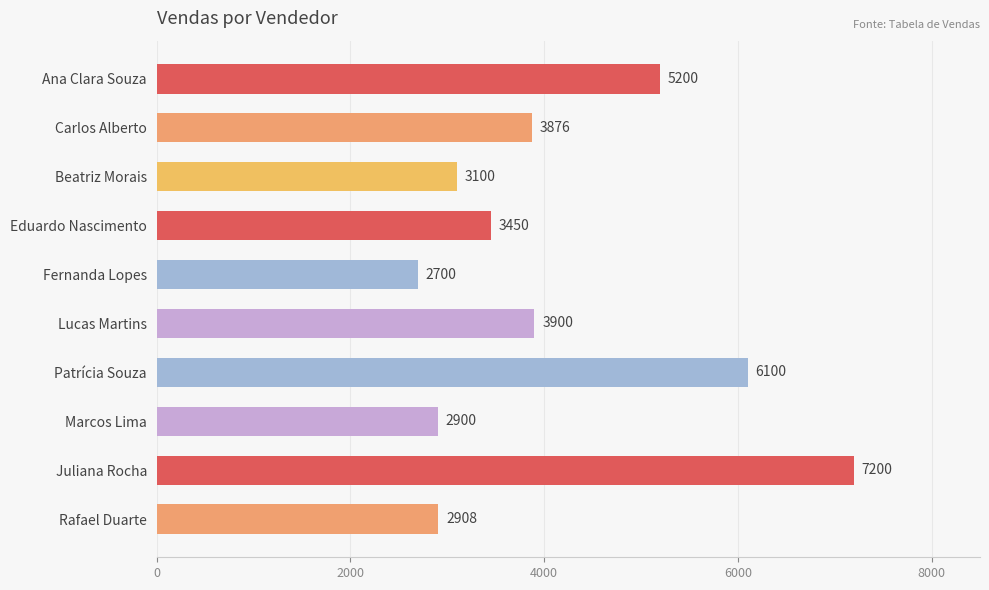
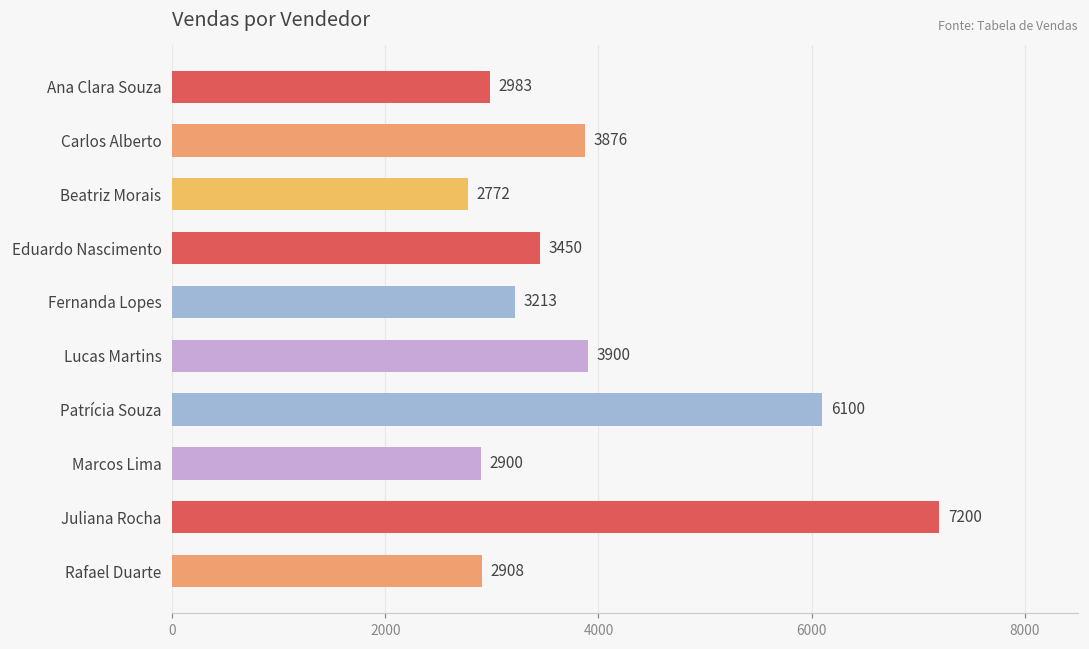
Ana Clara Souza: 5200 -> 2983
Beatriz Morais: 3100 -> 2772
Fernanda Lopes: 2700 -> 3213
